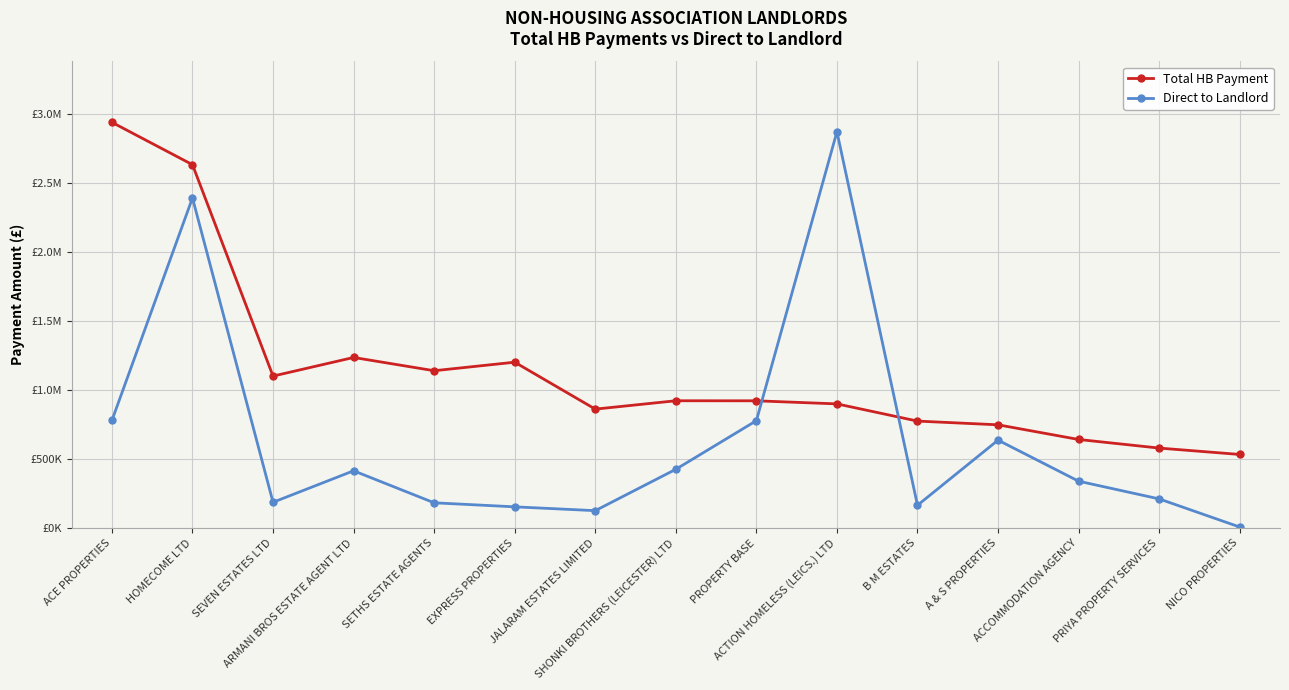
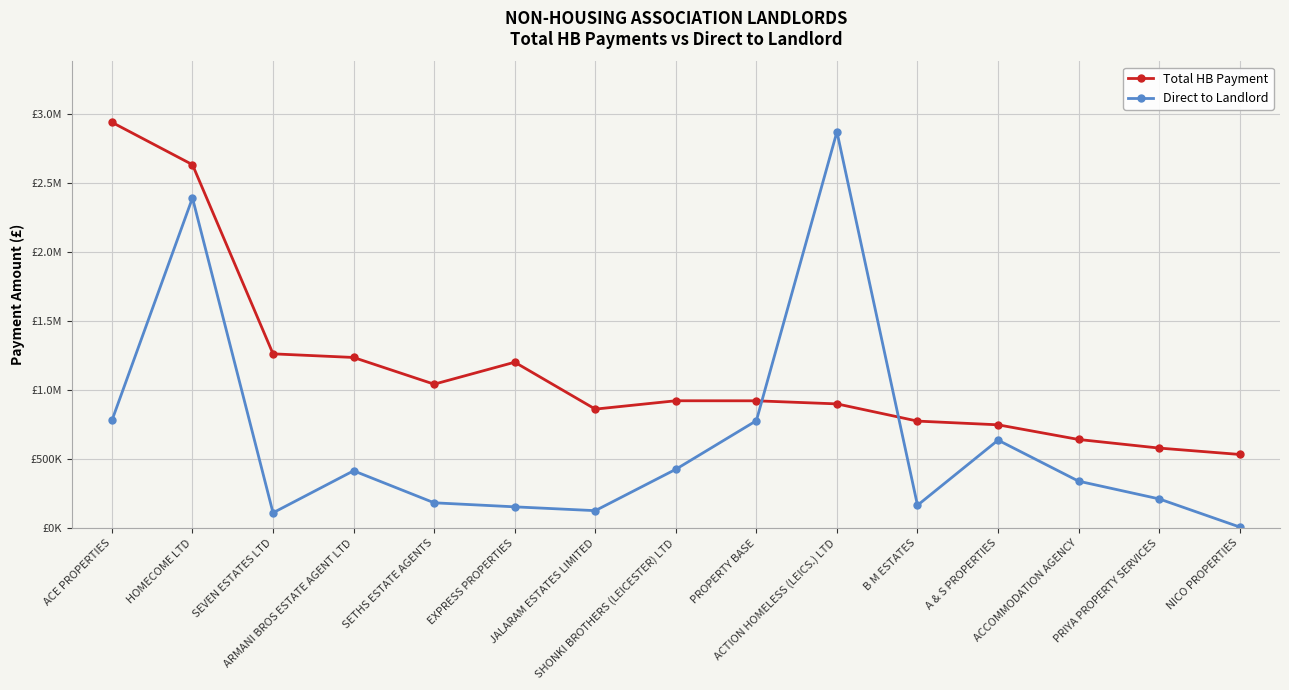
Total HB Payment, SEVEN ESTATES LTD: £1100000 -> £1260000
Direct to Landlord, SEVEN ESTATES LTD: £190000 -> £110000
Total HB Payment, SETHS ESTATE AGENTS: £1140000 -> £1040000
